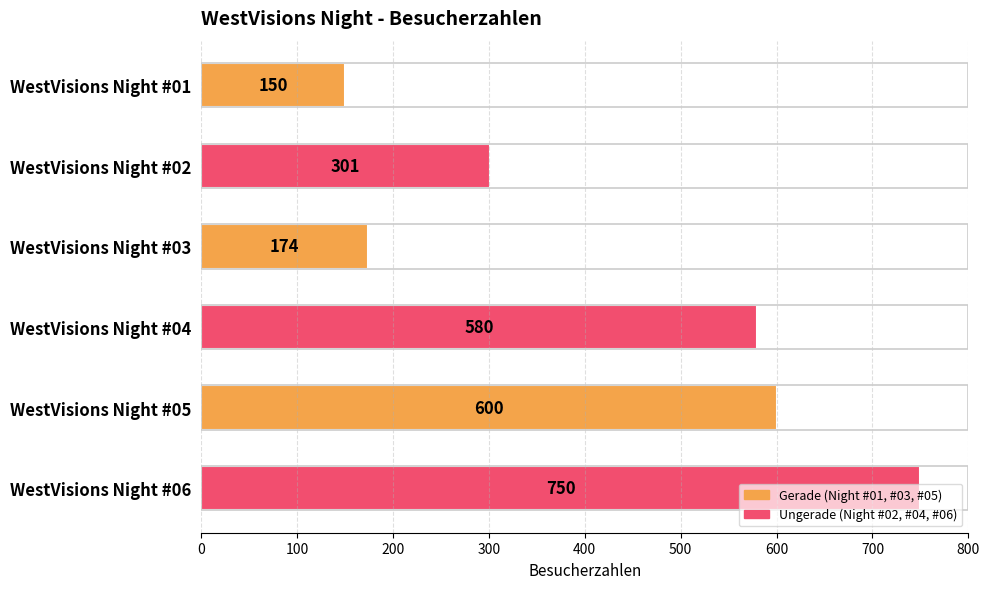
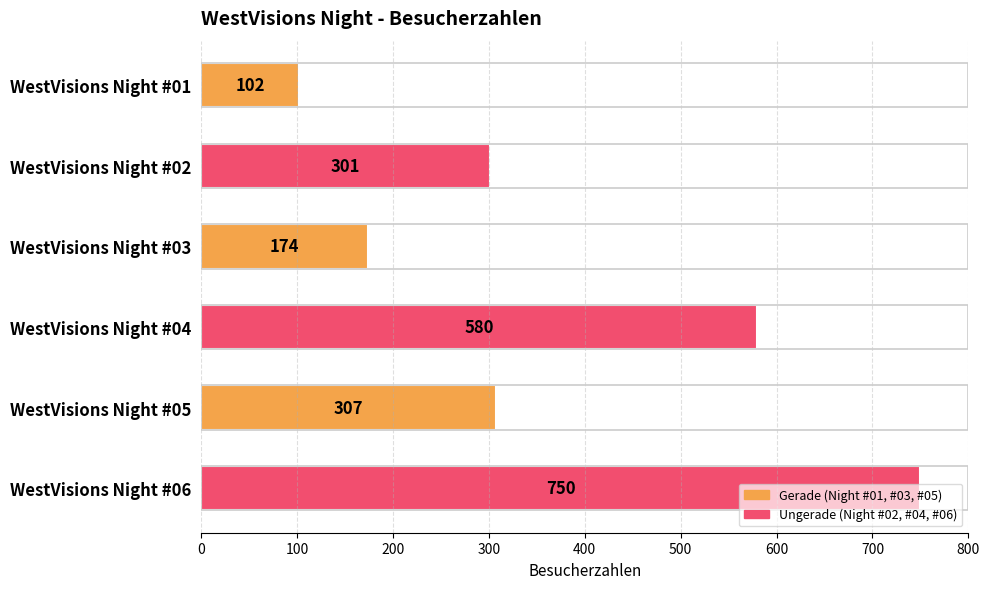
WestVisions Night #01: 150 -> 102
WestVisions Night #05: 600 -> 307
